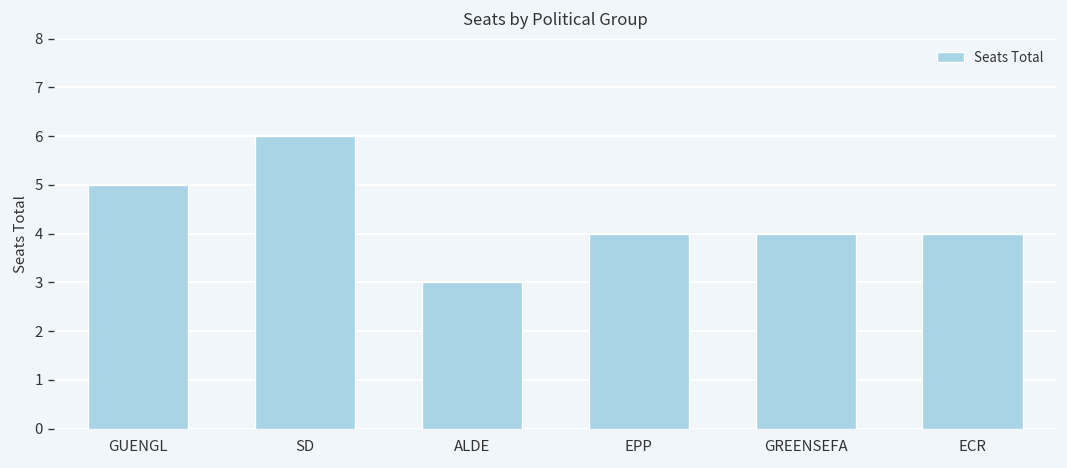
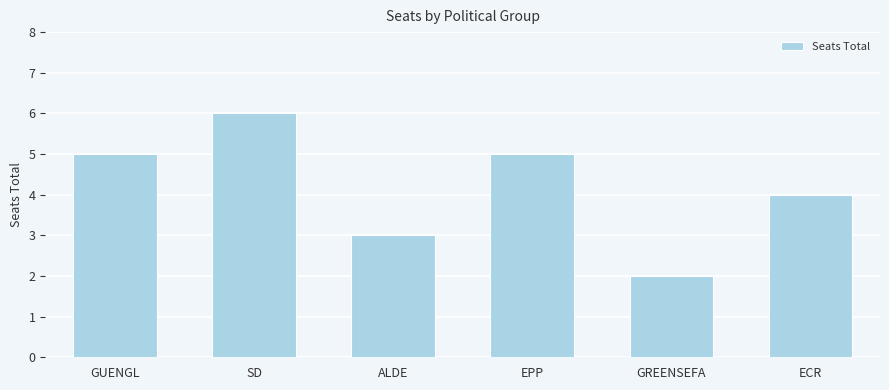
EPP: 4 -> 5
GREENSEFA: 4 -> 2
